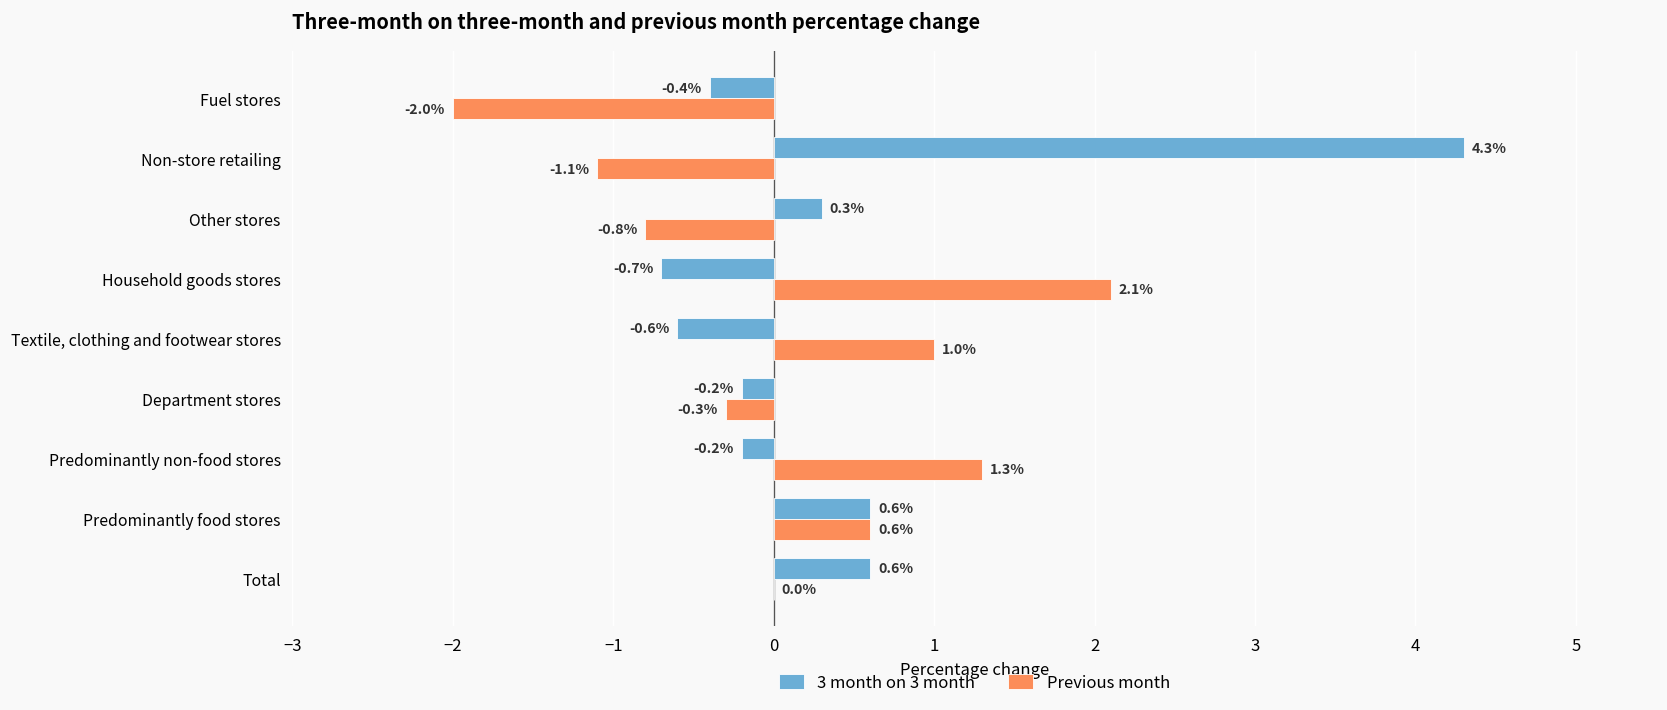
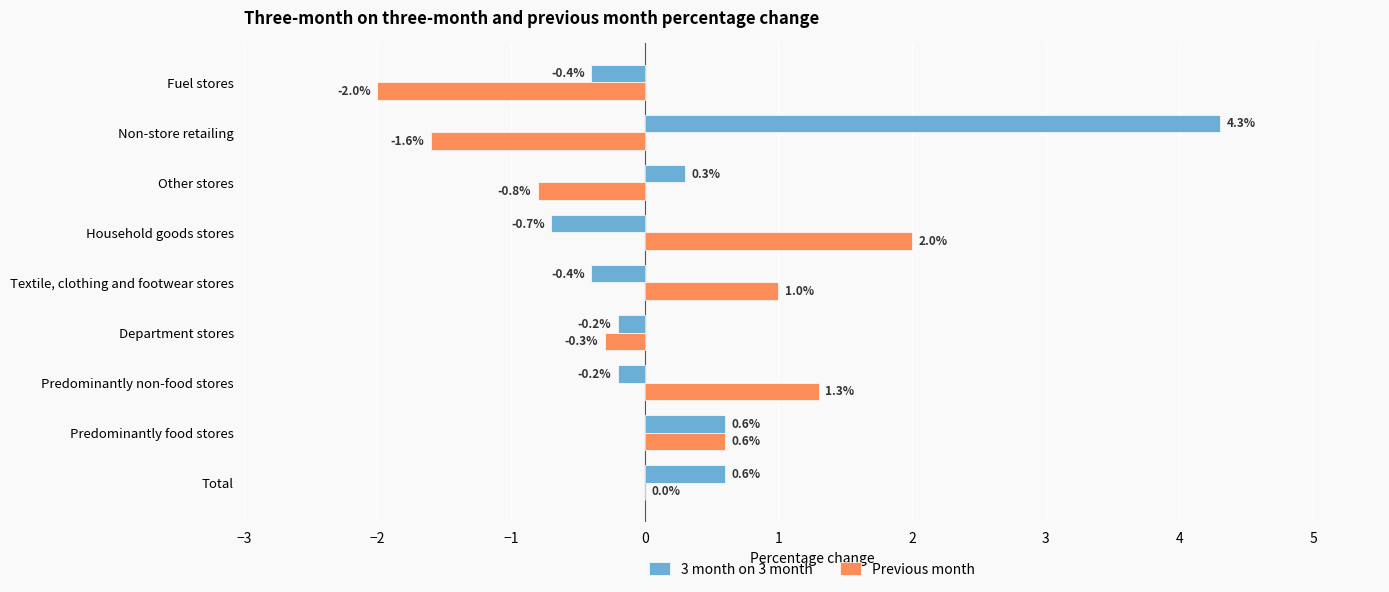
Previous month, Non-store retailing: -1.1% -> -1.6%
Previous month, Household goods stores: 2.1% -> 2.0%
3 month on 3 month, Textile, clothing and footwear stores: -0.6% -> -0.4%
